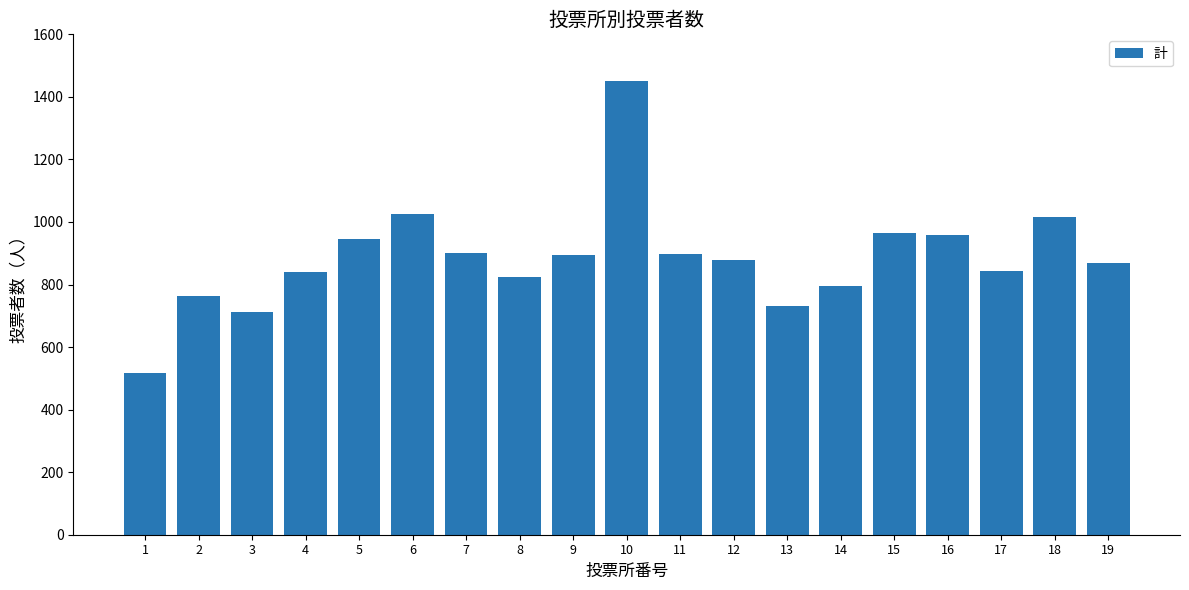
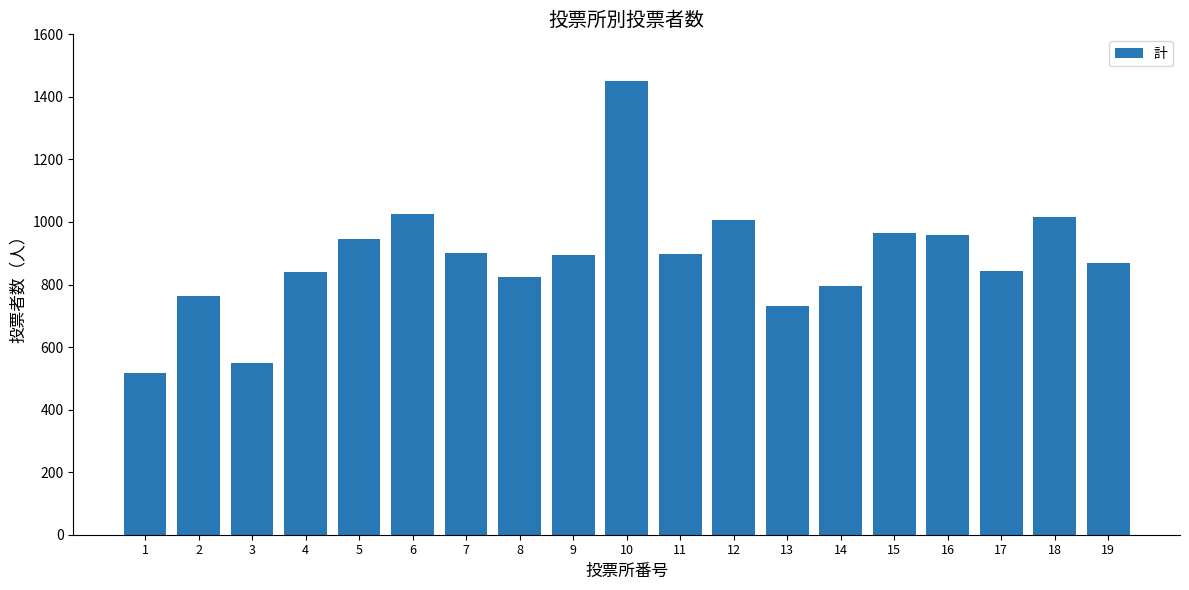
3: 710 -> 550
12: 880 -> 1010
